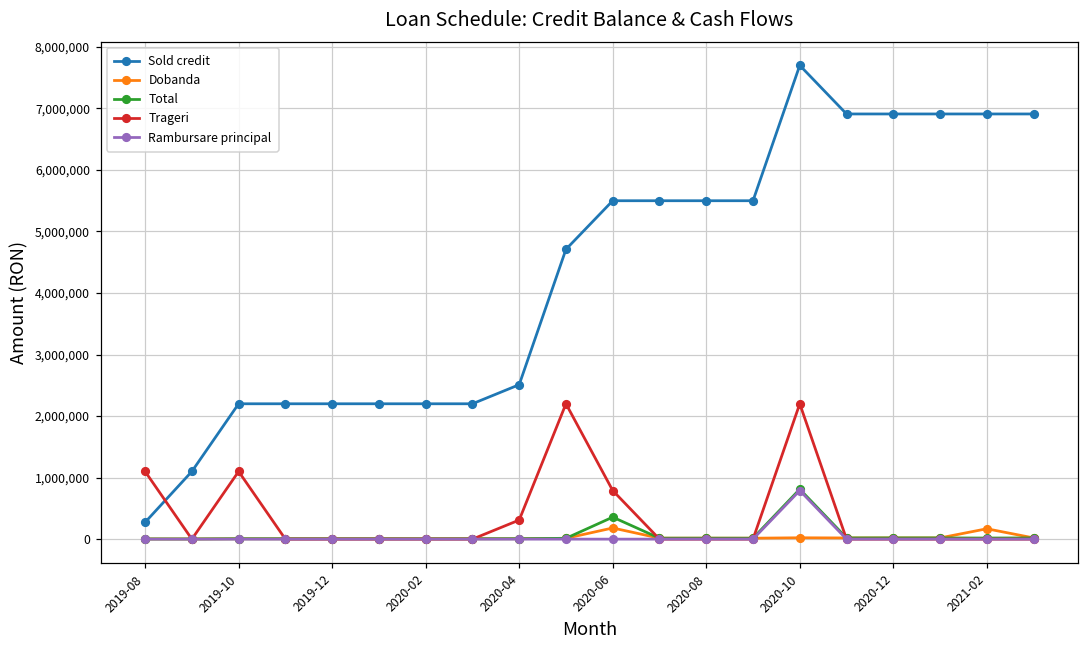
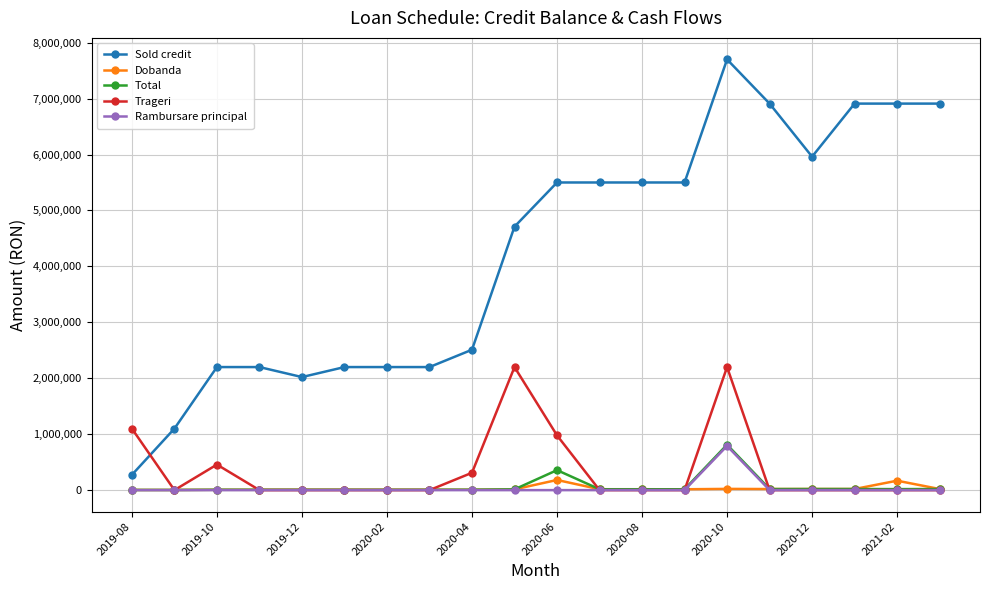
Trageri, 2019-10: 1,100,000 -> 500,000
Sold credit, 2019-12: 2,200,000 -> 2,000,000
Trageri, 2020-06: 800,000 -> 1,000,000
Sold credit, 2020-12: 6,900,000 -> 6,000,000
